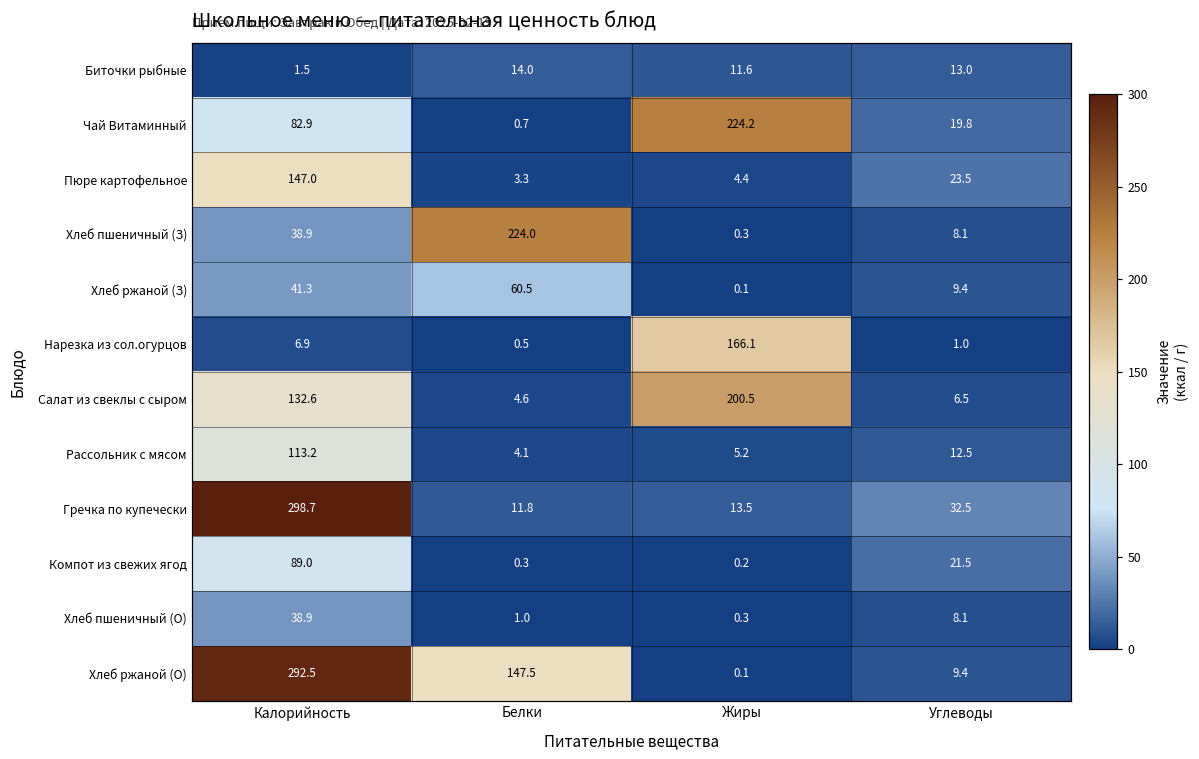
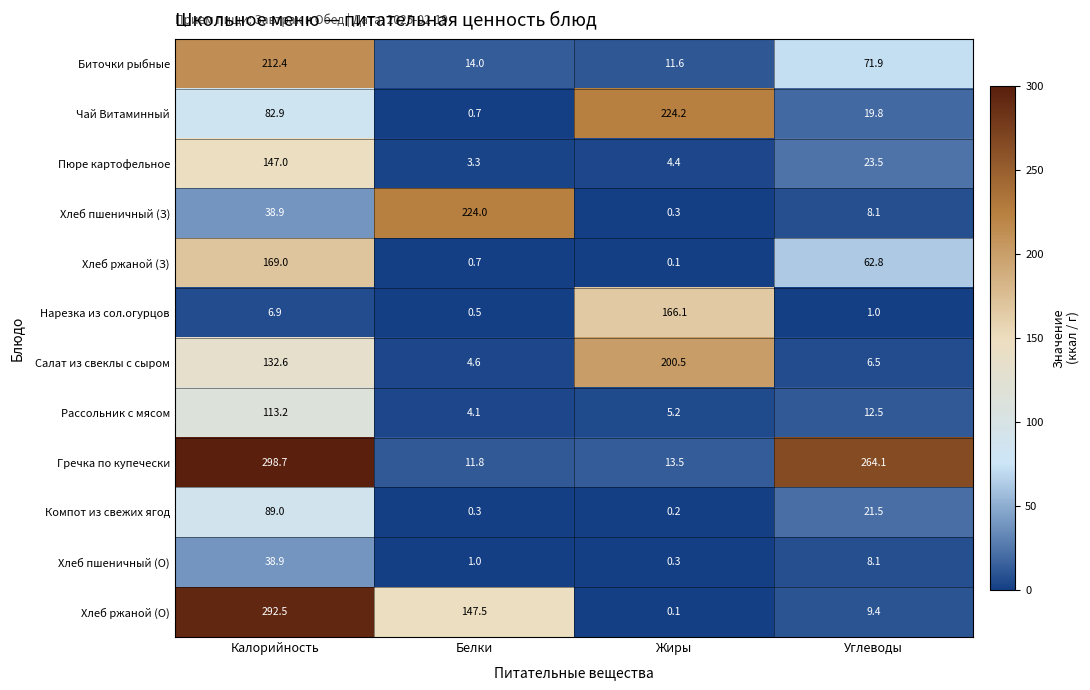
Биточки рыбные, Калорийность: 1.5 -> 212.4
Биточки рыбные, Углеводы: 13.0 -> 71.9
Хлеб ржаной (З), Калорийность: 41.3 -> 169.0
Хлеб ржаной (З), Белки: 60.5 -> 0.7
Хлеб ржаной (З), Углеводы: 9.4 -> 62.8
Гречка по купечески, Углеводы: 32.5 -> 264.1
